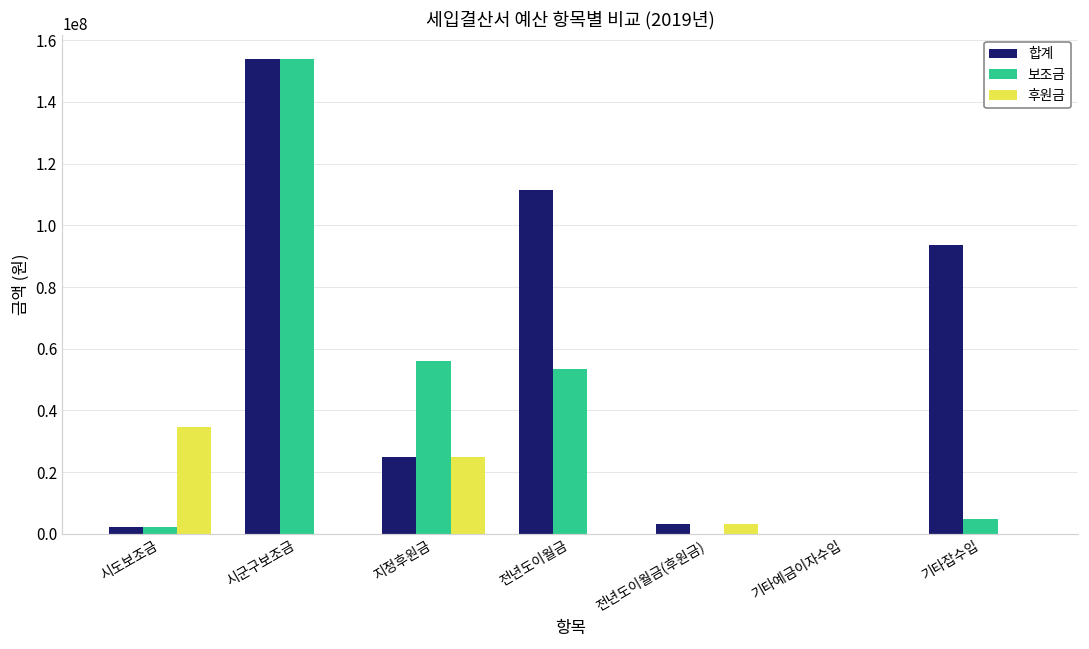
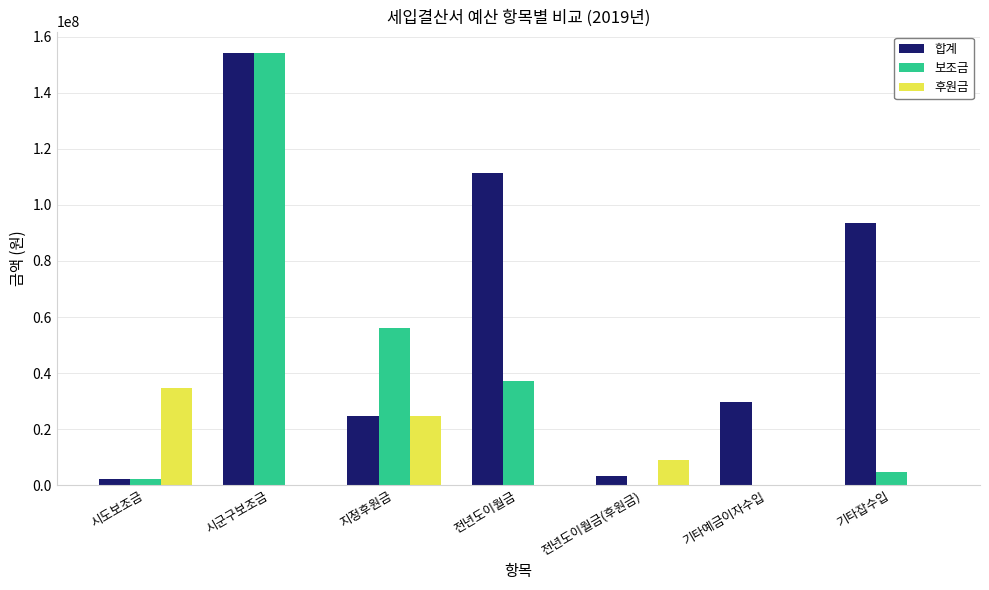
보조금, 전년도이월금: 54000000 -> 37000000
후원금, 전년도이월금(후원금): 3000000 -> 9000000
합계, 기타예금이자수입: 0 -> 30000000
